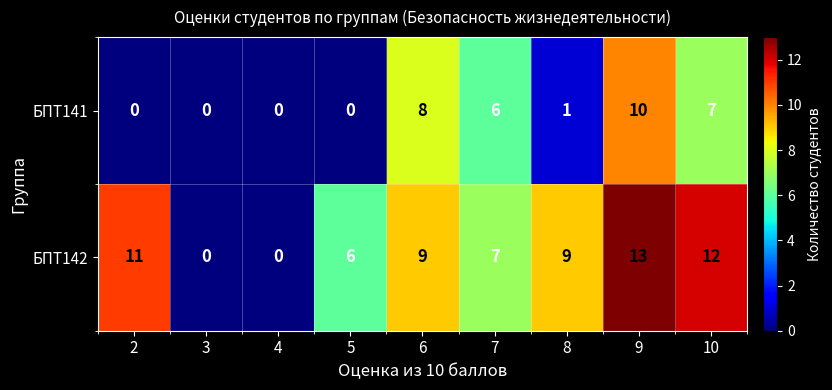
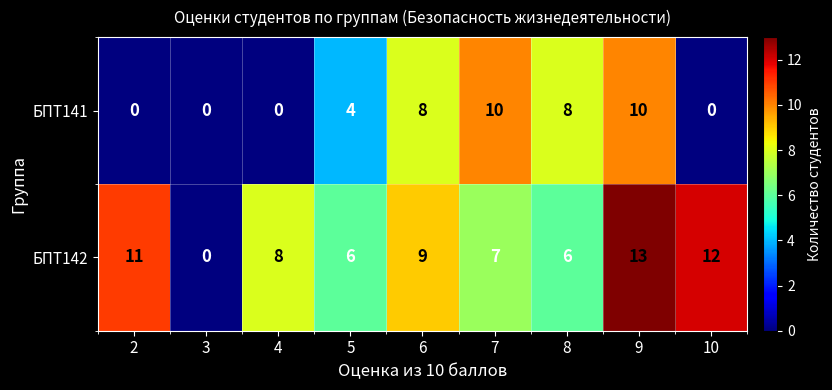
БПТ141, 5: 0 -> 4
БПТ141, 7: 6 -> 10
БПТ141, 8: 1 -> 8
БПТ141, 10: 7 -> 0
БПТ142, 4: 0 -> 8
БПТ142, 8: 9 -> 6
